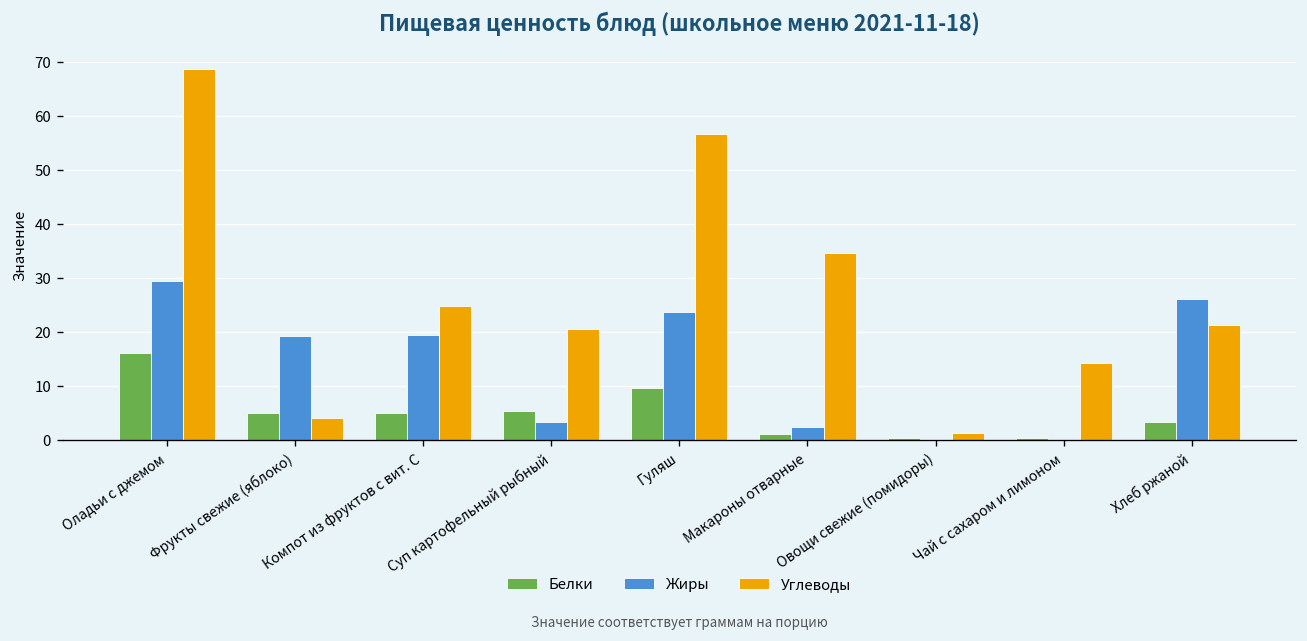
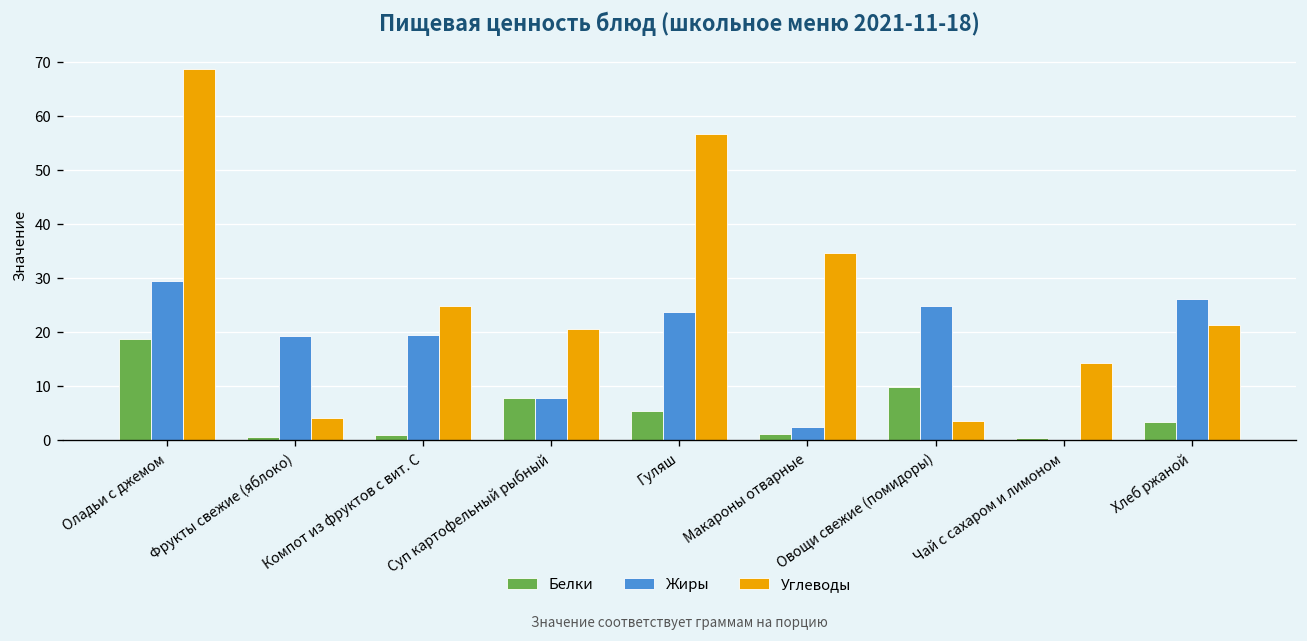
Белки, Оладьи с джемом: 16 -> 19
Белки, Фрукты свежие (яблоко): 5 -> 1
Белки, Компот из фруктов с вит. С: 5 -> 1
Белки, Суп картофельный рыбный: 5 -> 8
Жиры, Суп картофельный рыбный: 3 -> 8
Белки, Гуляш: 10 -> 5
Белки, Овощи свежие (помидоры): 0 -> 10
Жиры, Овощи свежие (помидоры): 0 -> 25
Углеводы, Овощи свежие (помидоры): 1 -> 4
